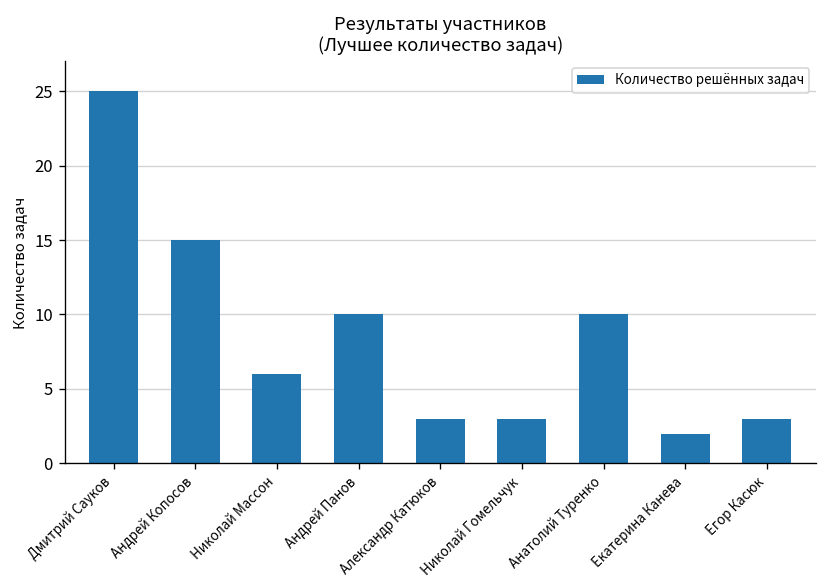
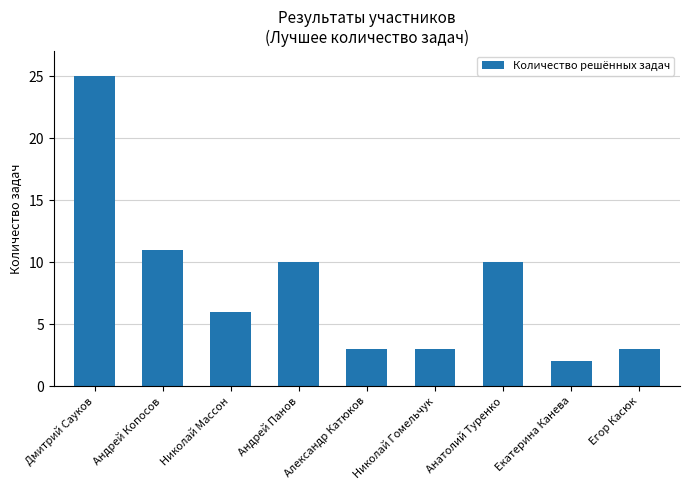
Андрей Копосов: 15 -> 11
